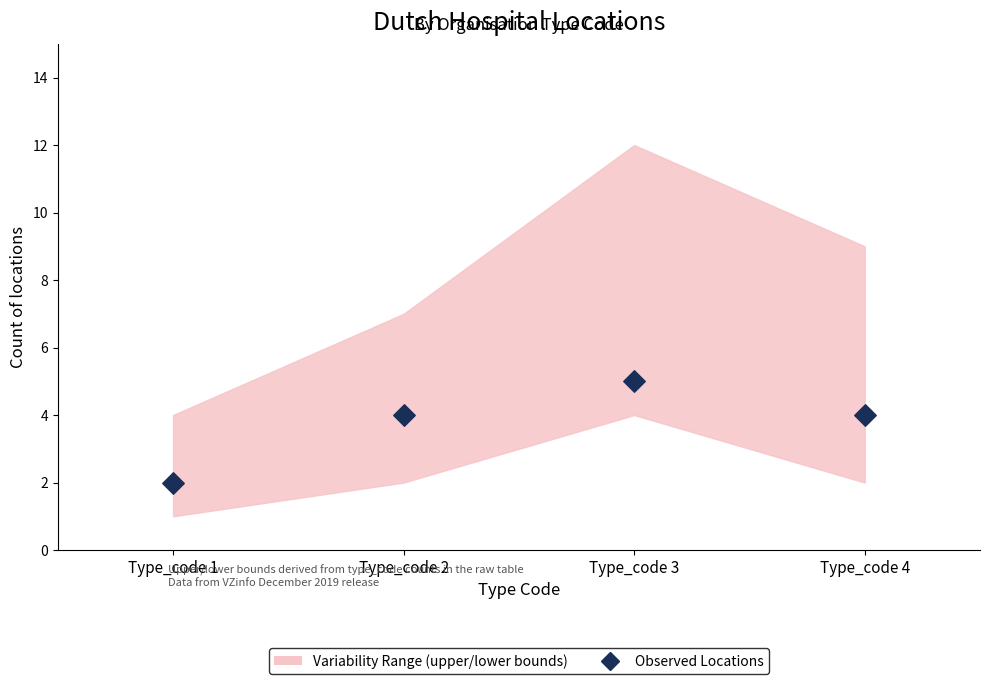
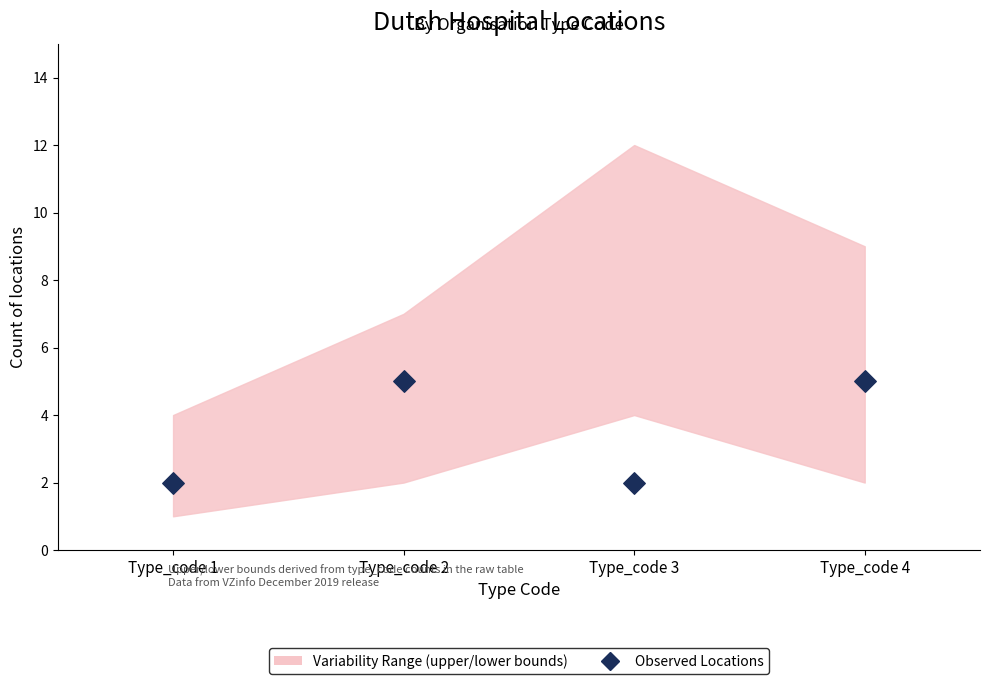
Observed Locations, Type_code 2: 4 -> 5
Observed Locations, Type_code 3: 5 -> 2
Observed Locations, Type_code 4: 4 -> 5
